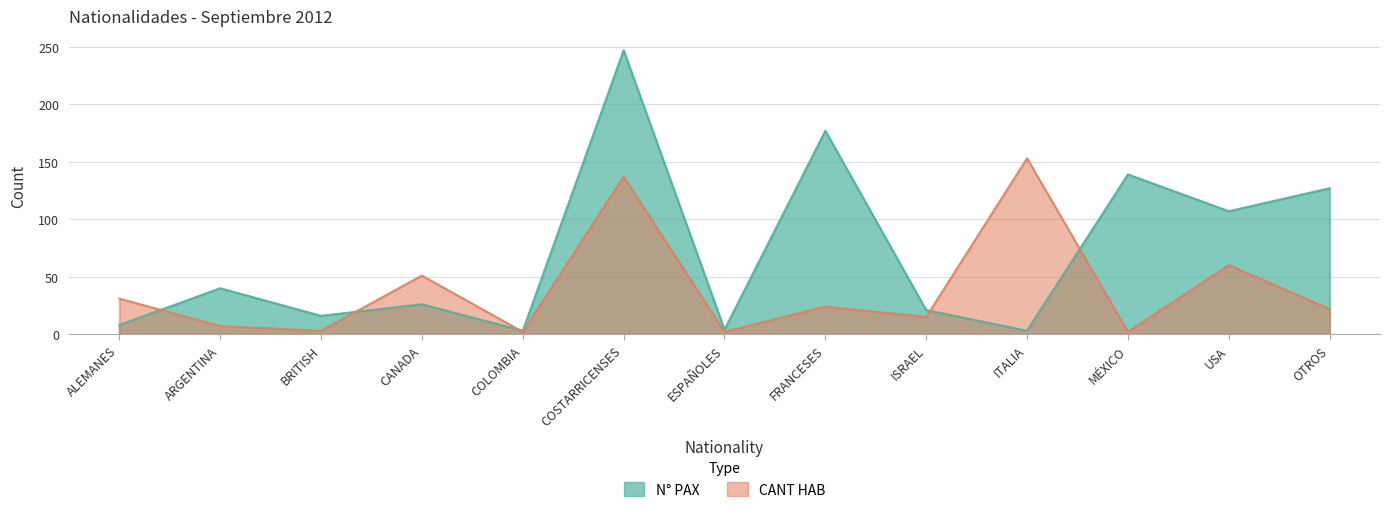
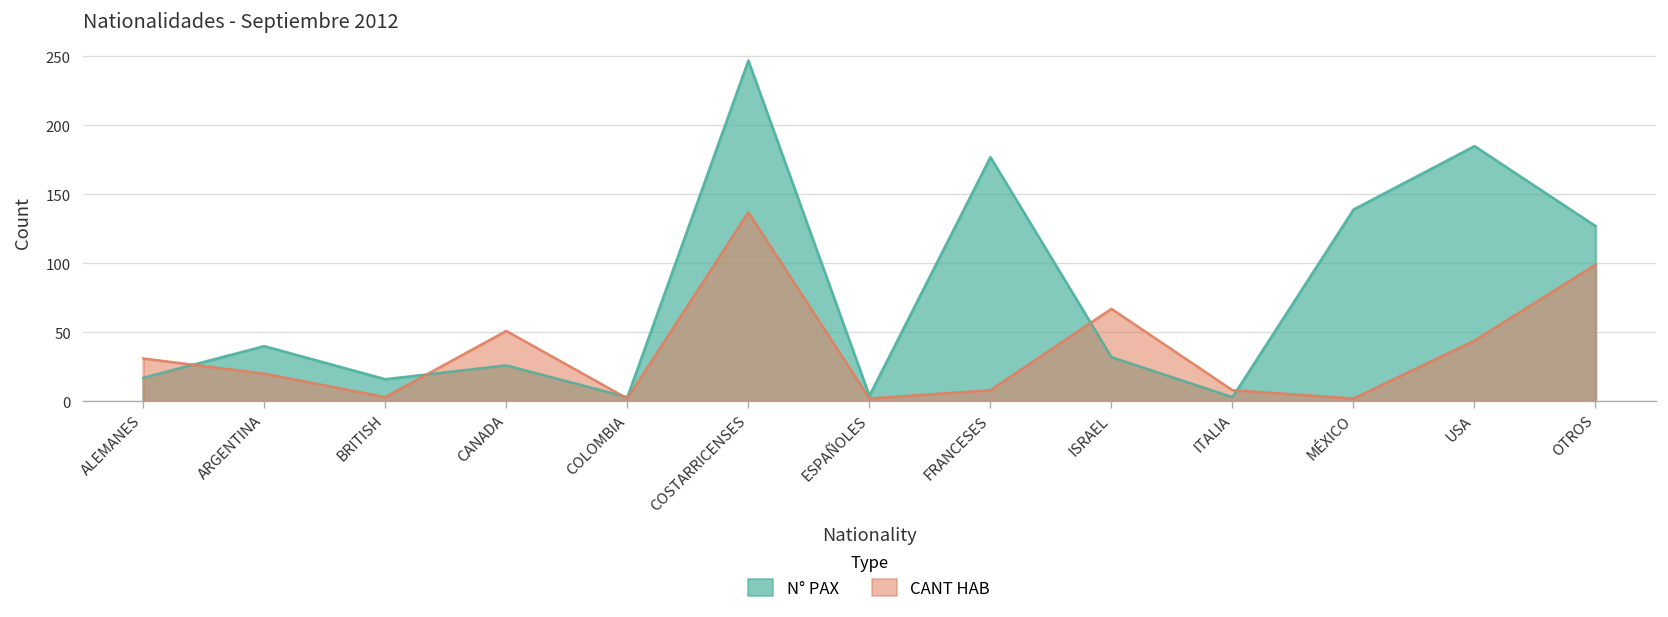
N° PAX, ALEMANES: 8 -> 17
CANT HAB, ARGENTINA: 7 -> 20
CANT HAB, FRANCESES: 24 -> 8
N° PAX, ISRAEL: 21 -> 32
CANT HAB, ISRAEL: 15 -> 67
CANT HAB, ITALIA: 153 -> 8
N° PAX, USA: 107 -> 185
CANT HAB, USA: 60 -> 44
CANT HAB, OTROS: 22 -> 99
